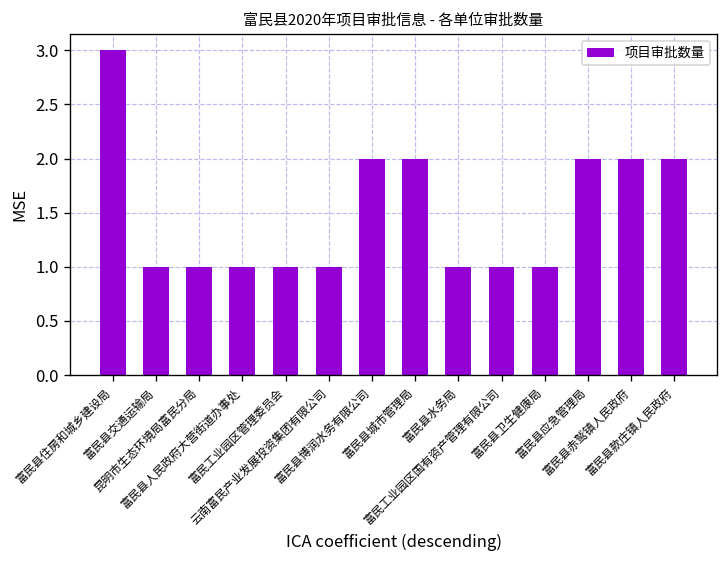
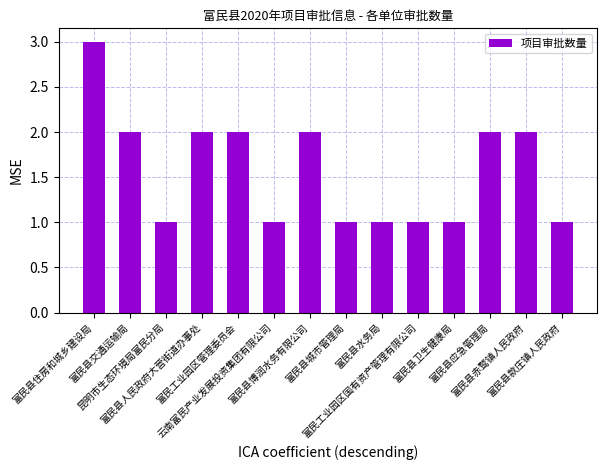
富民县交通运输局: 1 -> 2
富民县人民政府大营街道办事处: 1 -> 2
富民工业园区管理委员会: 1 -> 2
富民县城市管理局: 2 -> 1
富民县款庄镇人民政府: 2 -> 1
